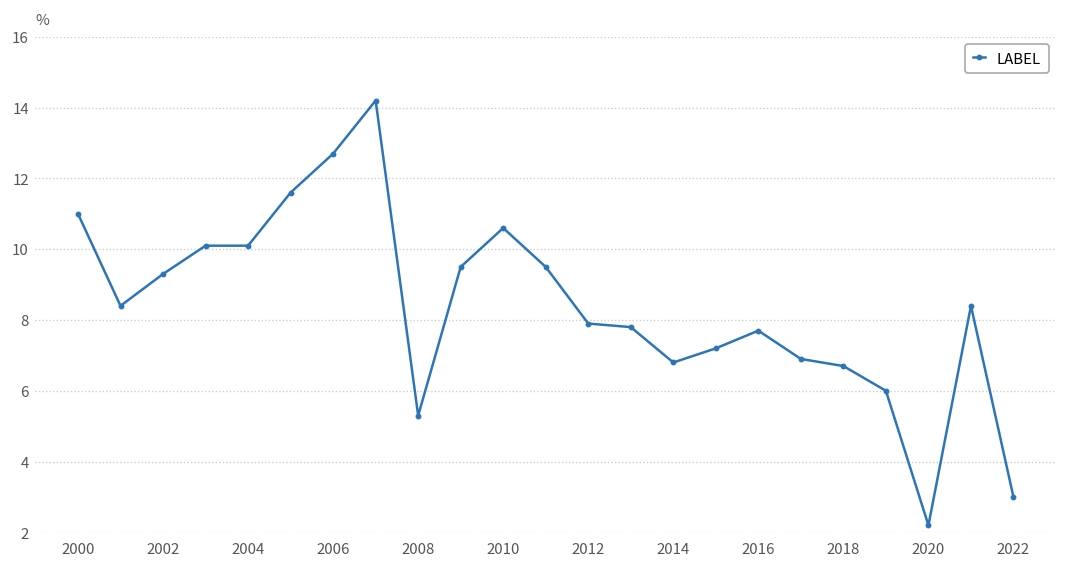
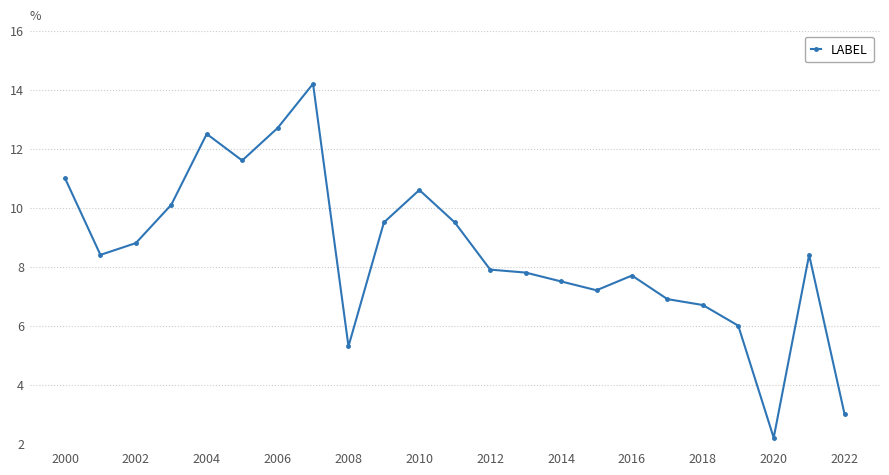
2002: 9.3 -> 8.8
2004: 10.1 -> 12.5
2014: 6.8 -> 7.5
